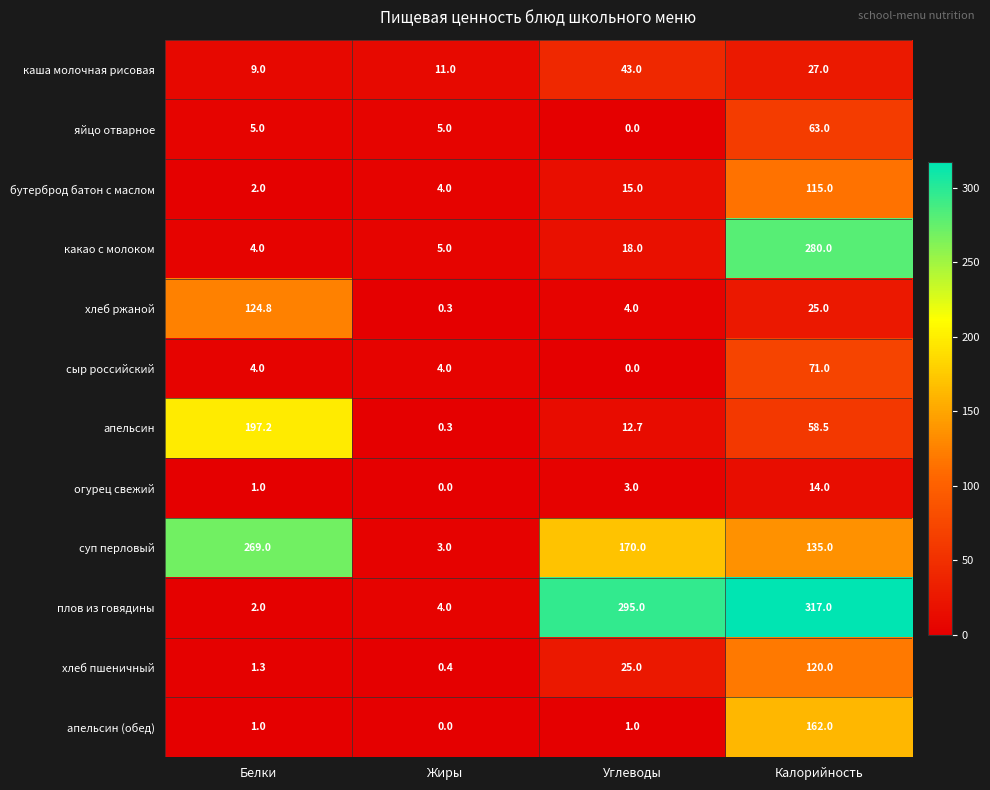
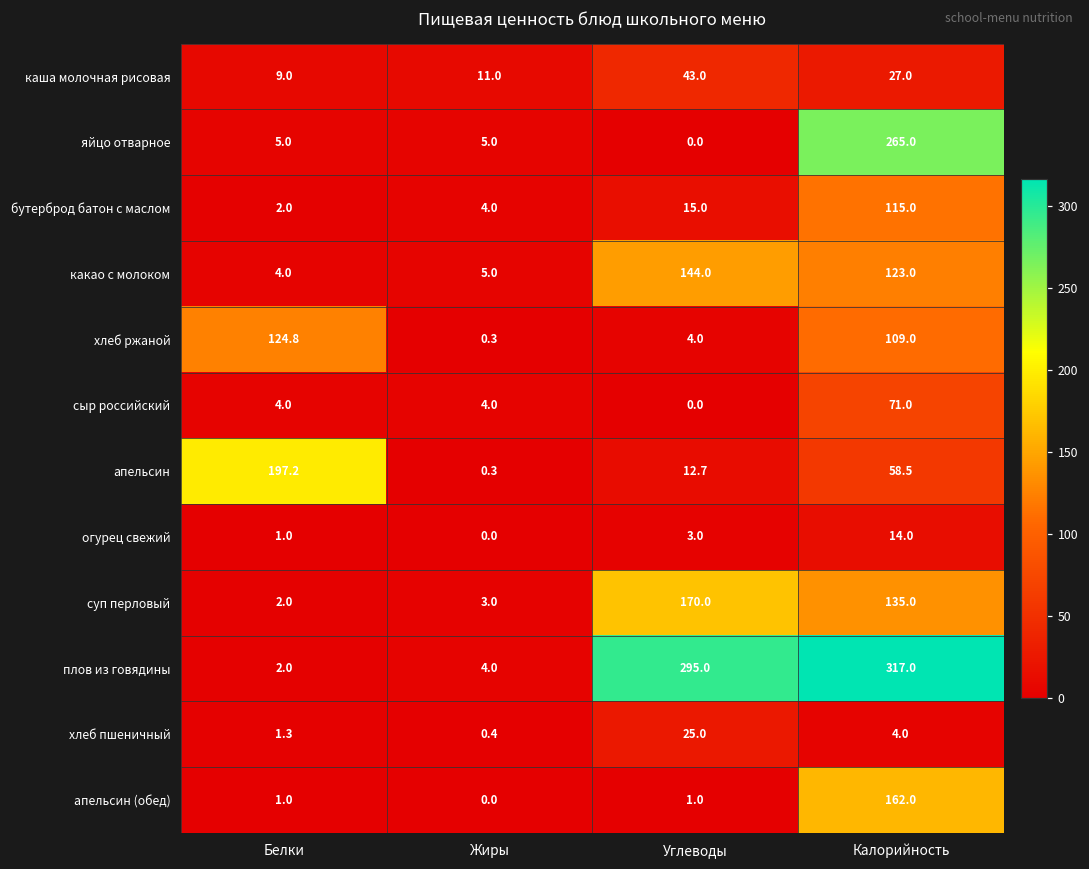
яйцо отварное, Калорийность: 63.0 -> 265.0
какао с молоком, Углеводы: 18.0 -> 144.0
какао с молоком, Калорийность: 280.0 -> 123.0
хлеб ржаной, Калорийность: 25.0 -> 109.0
суп перловый, Белки: 269.0 -> 2.0
хлеб пшеничный, Калорийность: 120.0 -> 4.0
